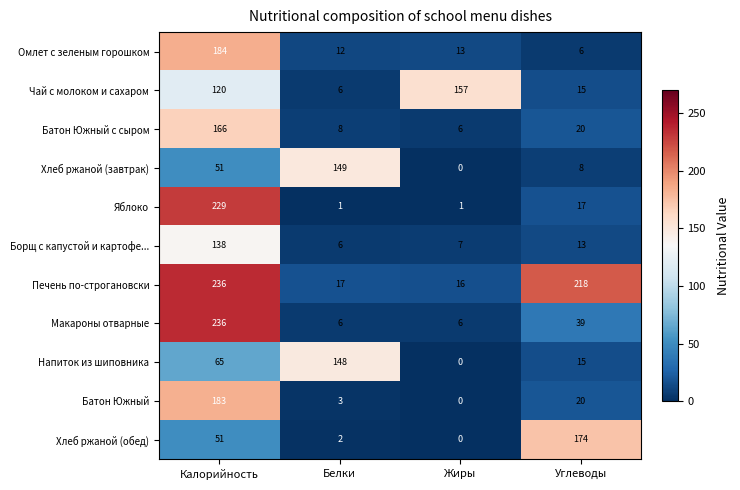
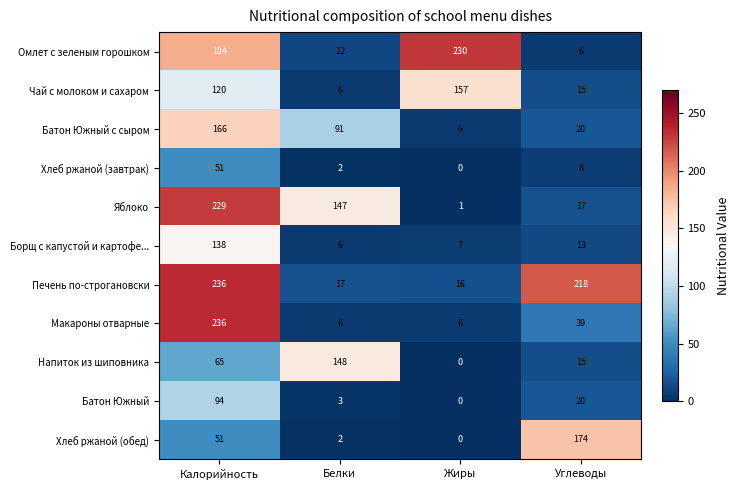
Омлет с зеленым горошком, Жиры: 13 -> 230
Батон Южный с сыром, Белки: 8 -> 91
Хлеб ржаной (завтрак), Белки: 149 -> 2
Яблоко, Белки: 1 -> 147
Батон Южный, Калорийность: 183 -> 94
